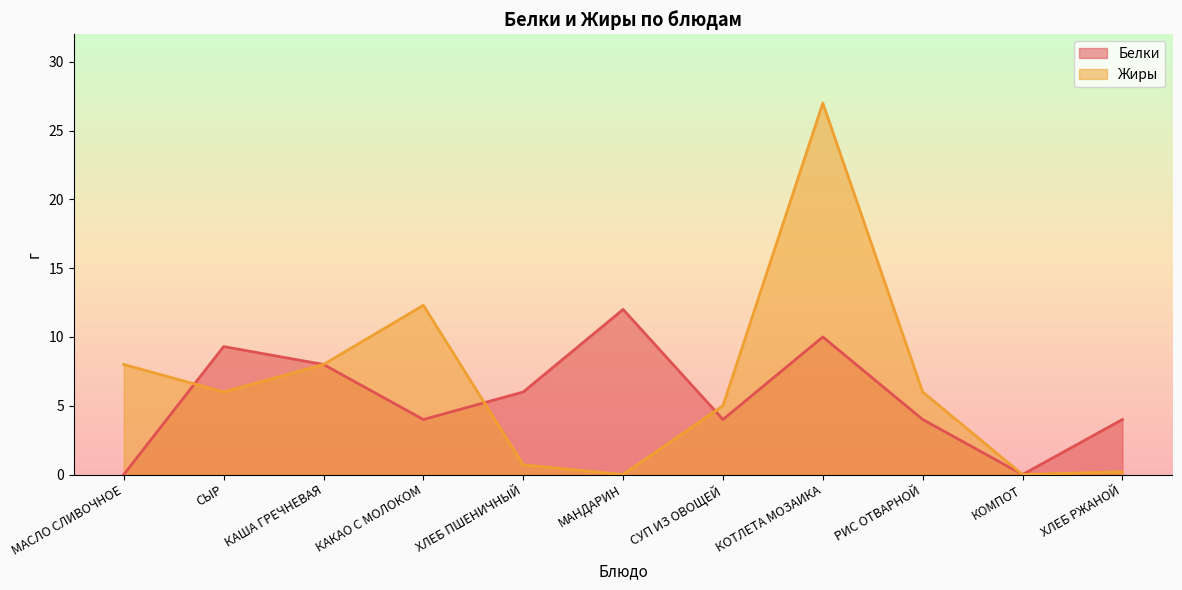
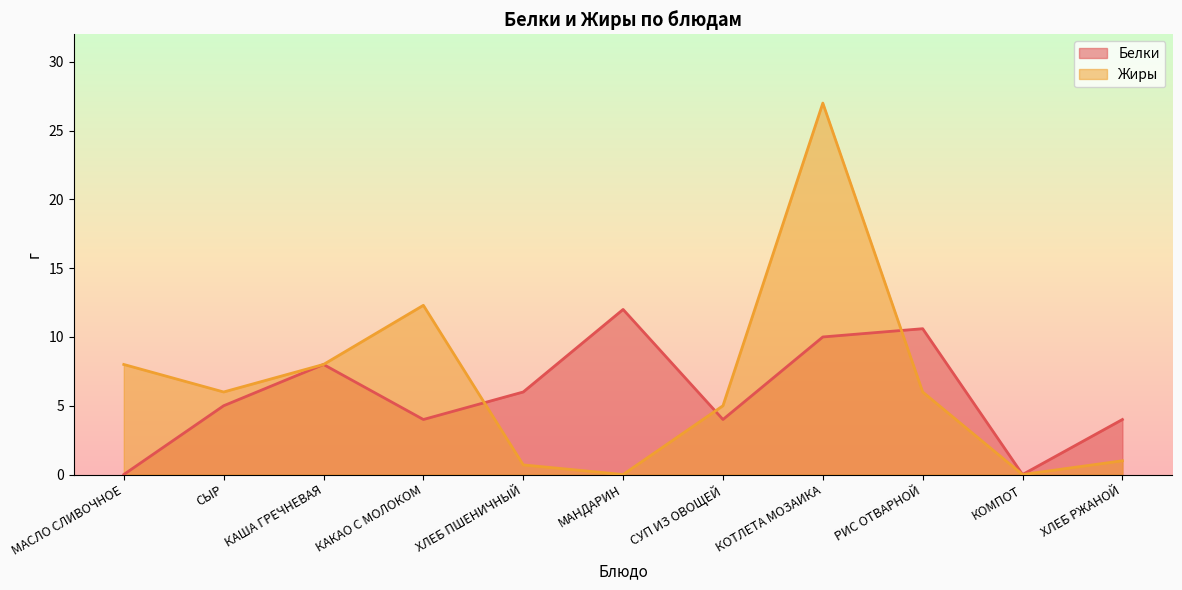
Белки, СЫР: 9.3 -> 5.0
Белки, РИС ОТВАРНОЙ: 4.0 -> 10.6
Жиры, ХЛЕБ РЖАНОЙ: 0.2 -> 1.0
